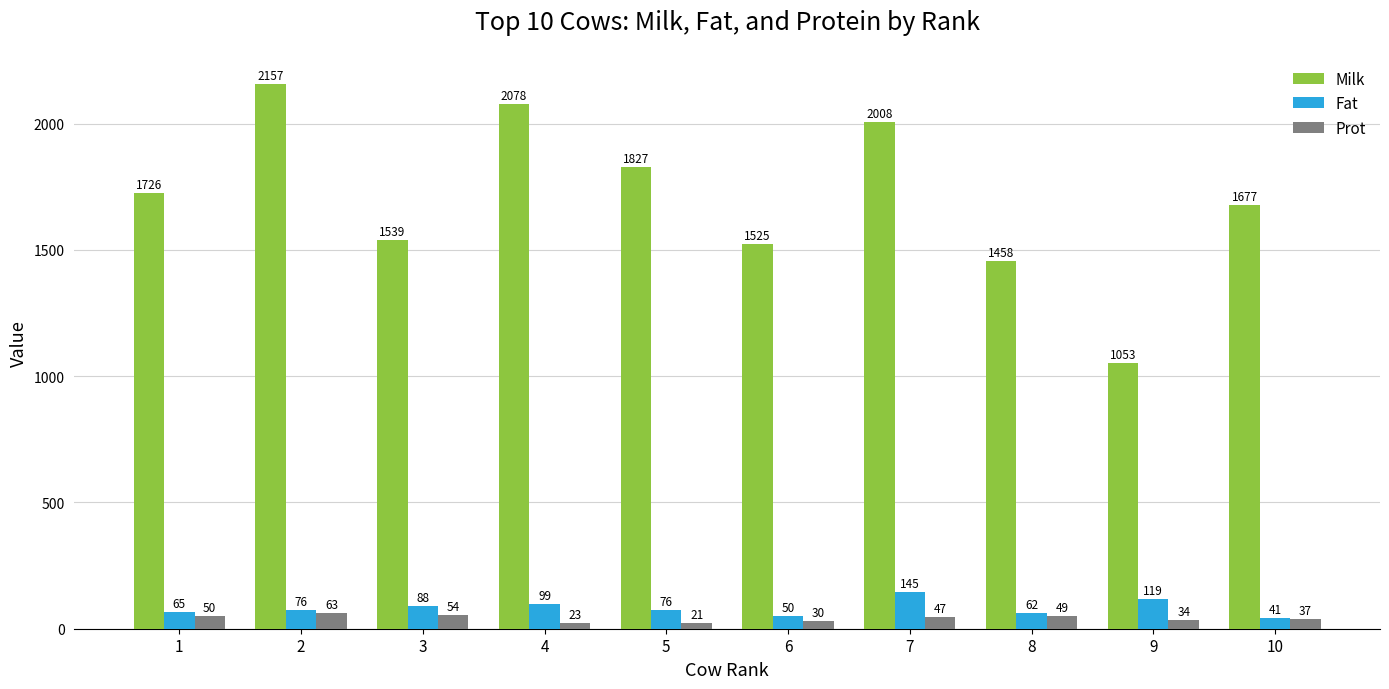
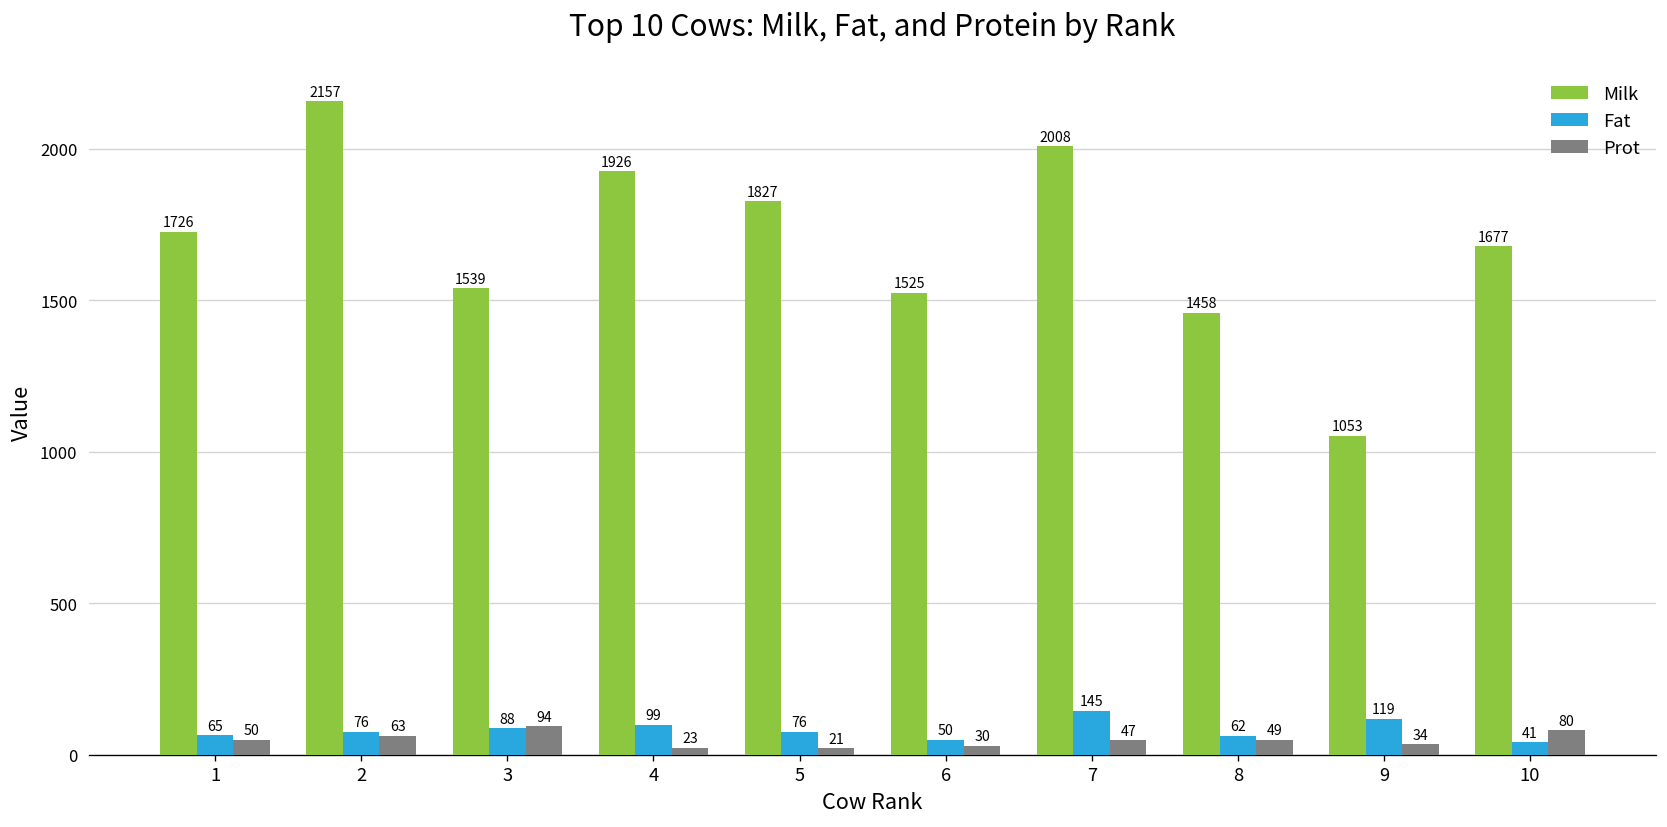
Prot, 3: 54 -> 94
Milk, 4: 2078 -> 1926
Prot, 10: 37 -> 80
